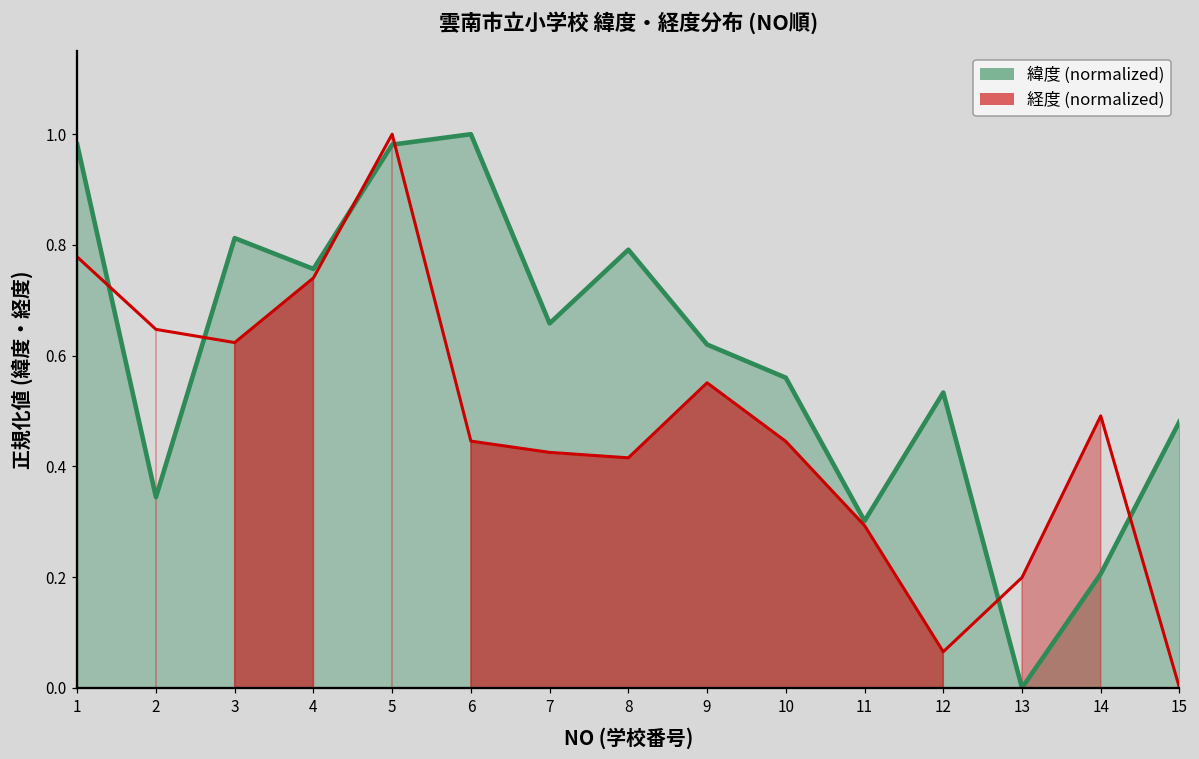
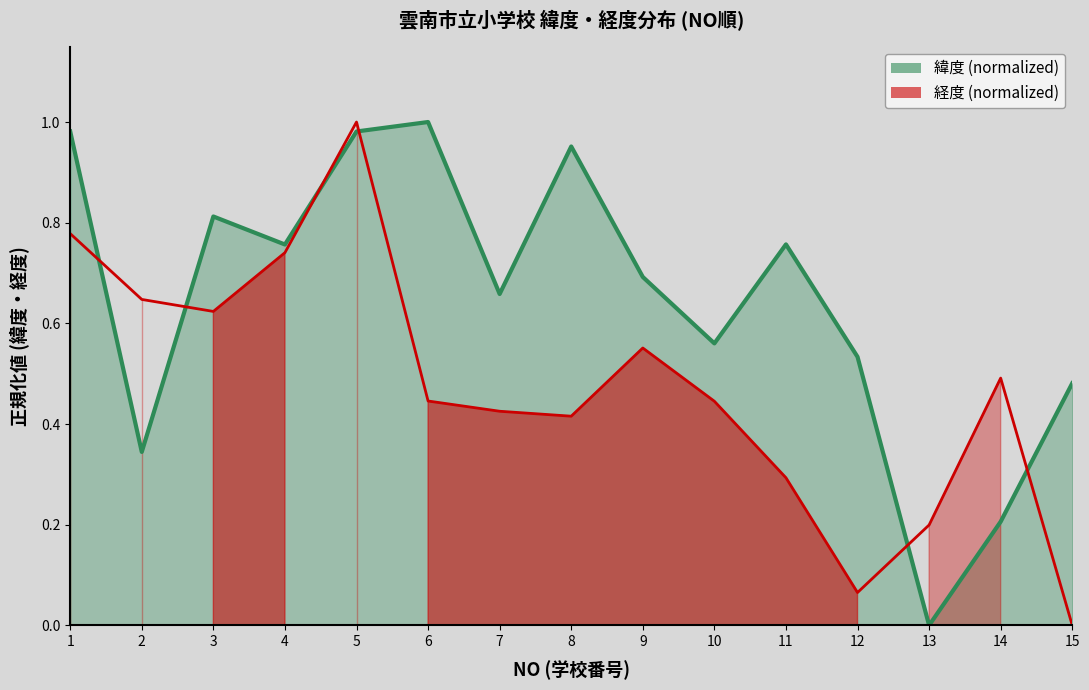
緯度 (normalized), 8: 0.79 -> 0.95
緯度 (normalized), 9: 0.62 -> 0.69
緯度 (normalized), 11: 0.30 -> 0.76
